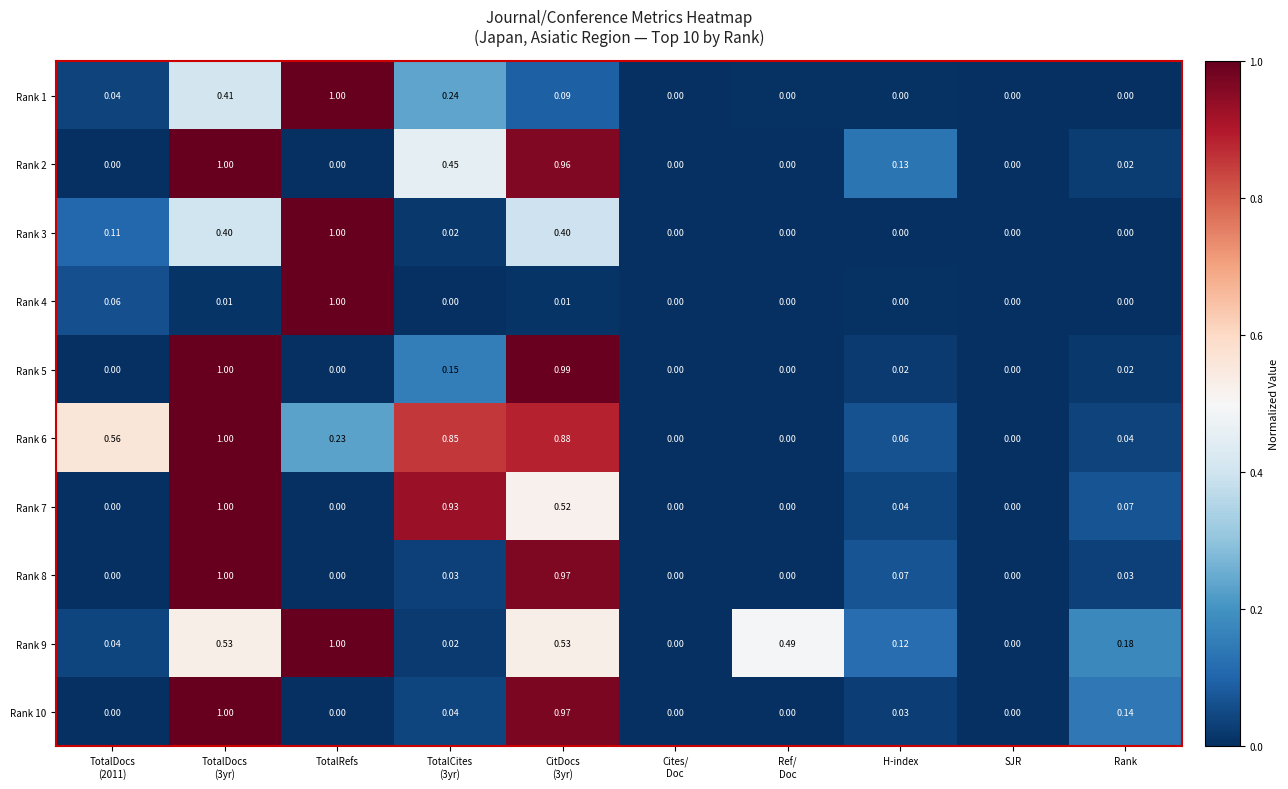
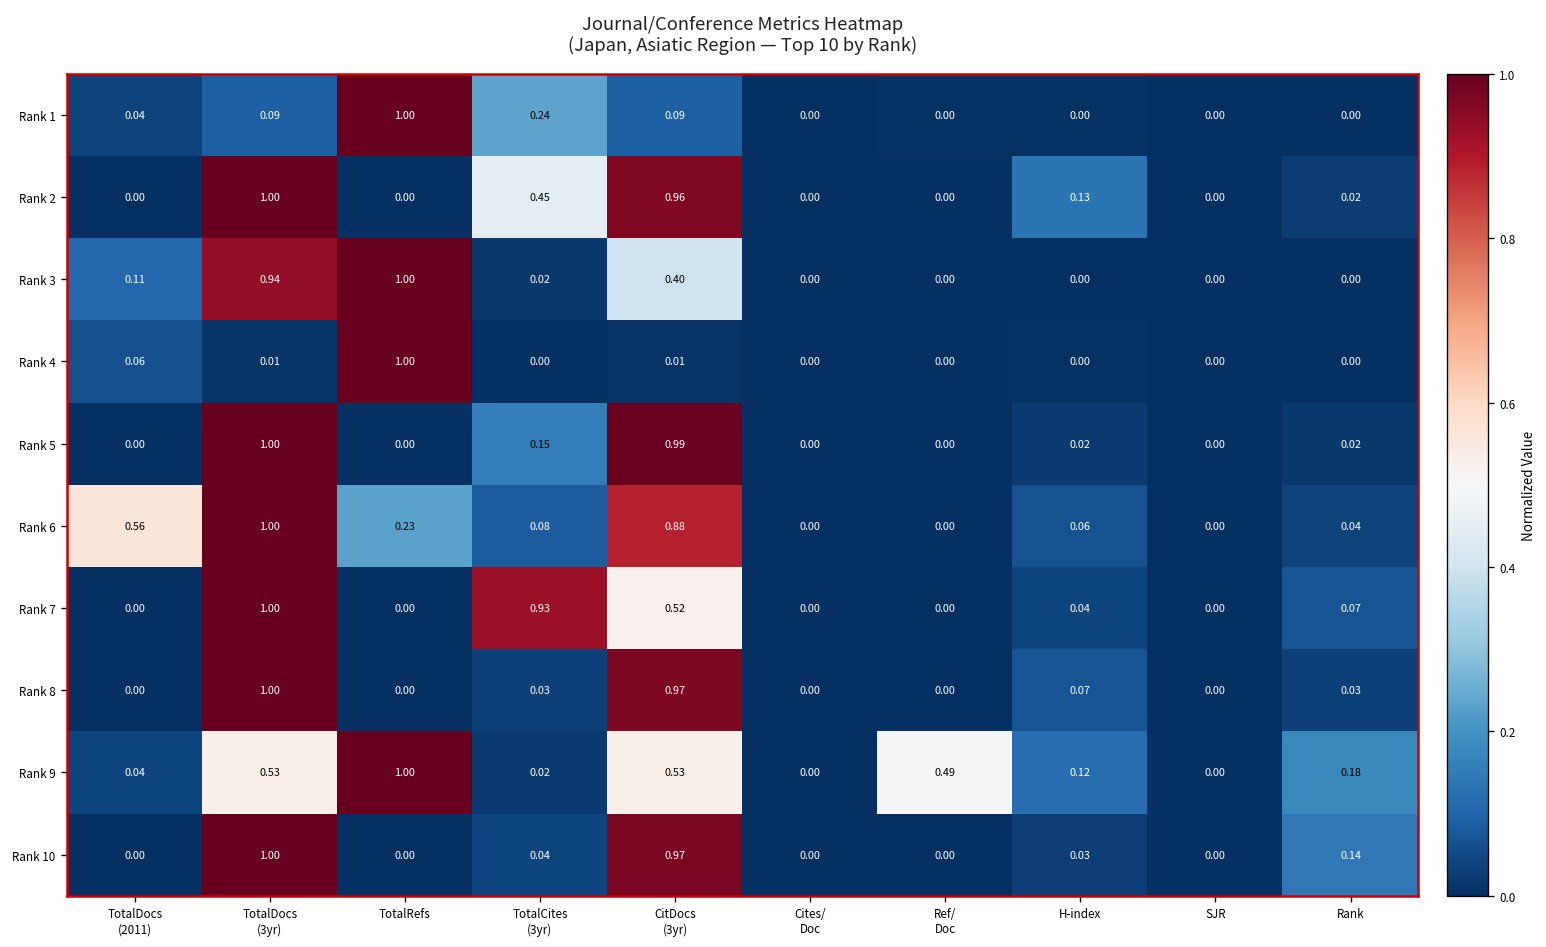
Rank 1, TotalDocs (3yr): 0.41 -> 0.09
Rank 3, TotalDocs (3yr): 0.40 -> 0.94
Rank 6, TotalCites (3yr): 0.85 -> 0.08
